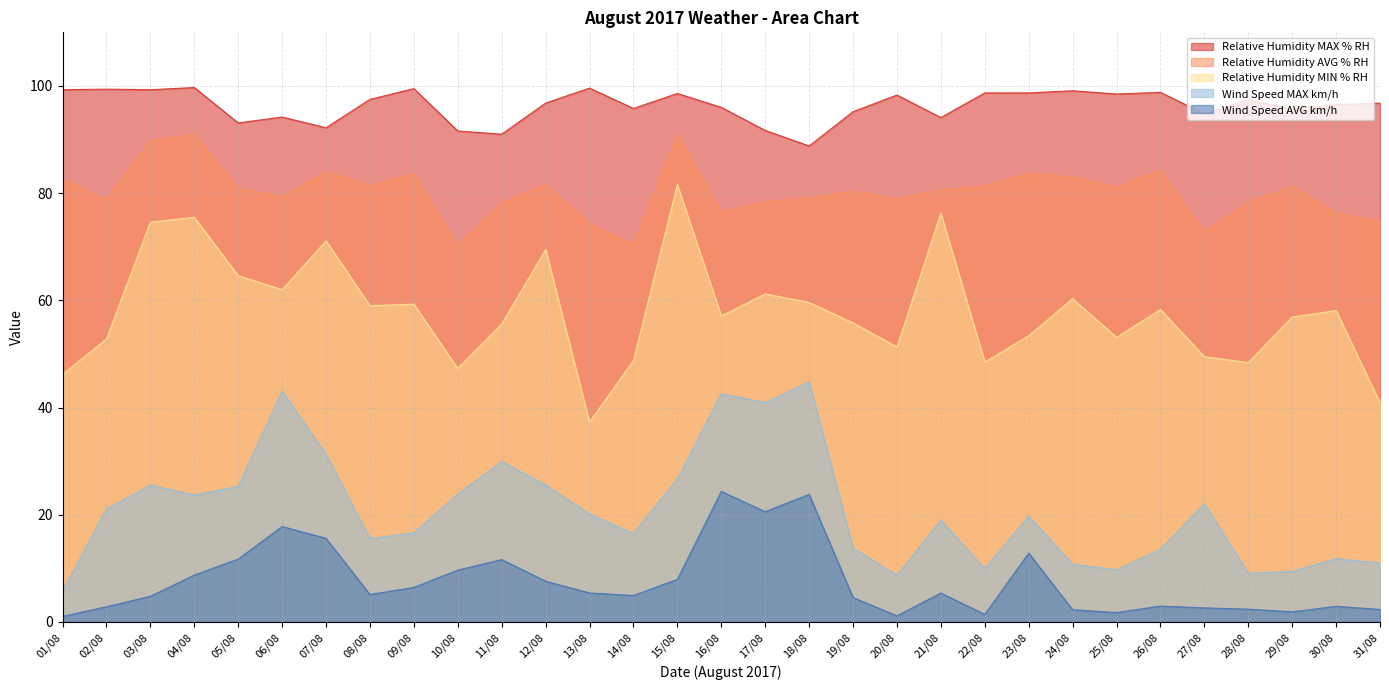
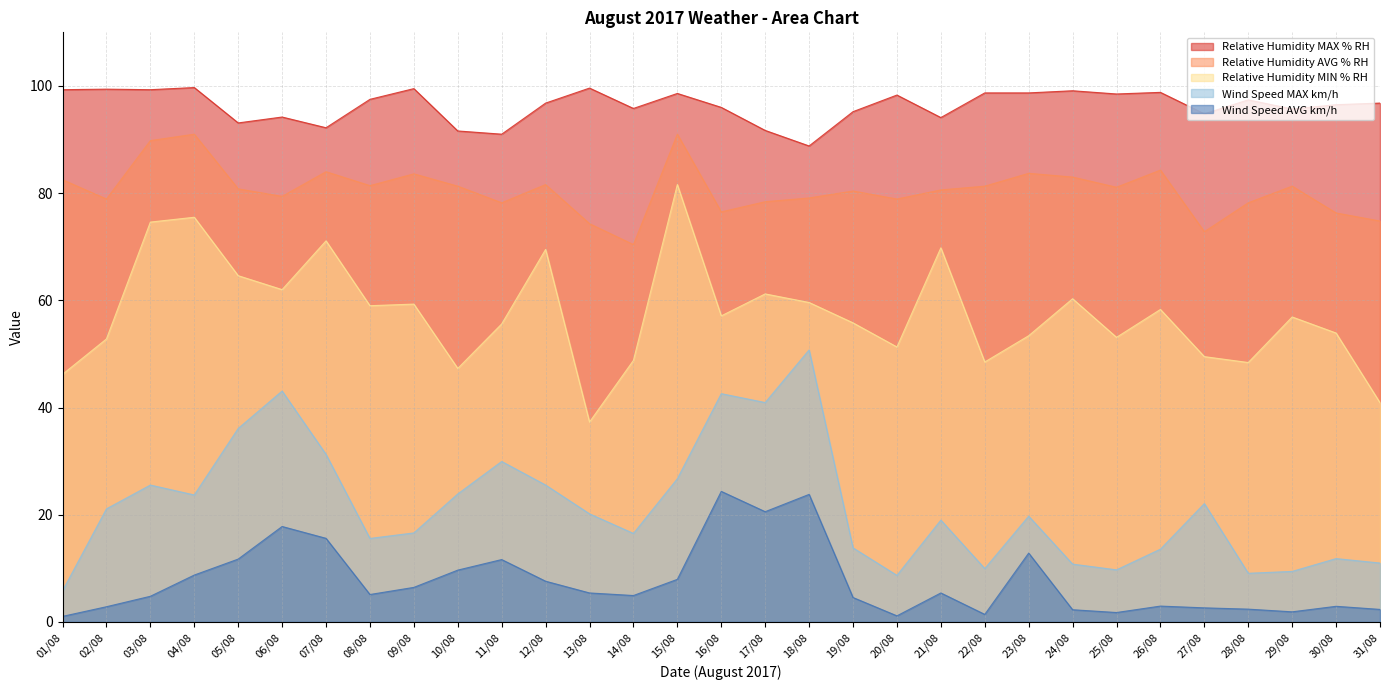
Wind Speed MAX km/h, 05/08: 25 -> 36
Relative Humidity AVG % RH, 10/08: 70 -> 81
Wind Speed MAX km/h, 18/08: 45 -> 51
Relative Humidity MIN % RH, 21/08: 76 -> 70
Relative Humidity MIN % RH, 30/08: 58 -> 54
